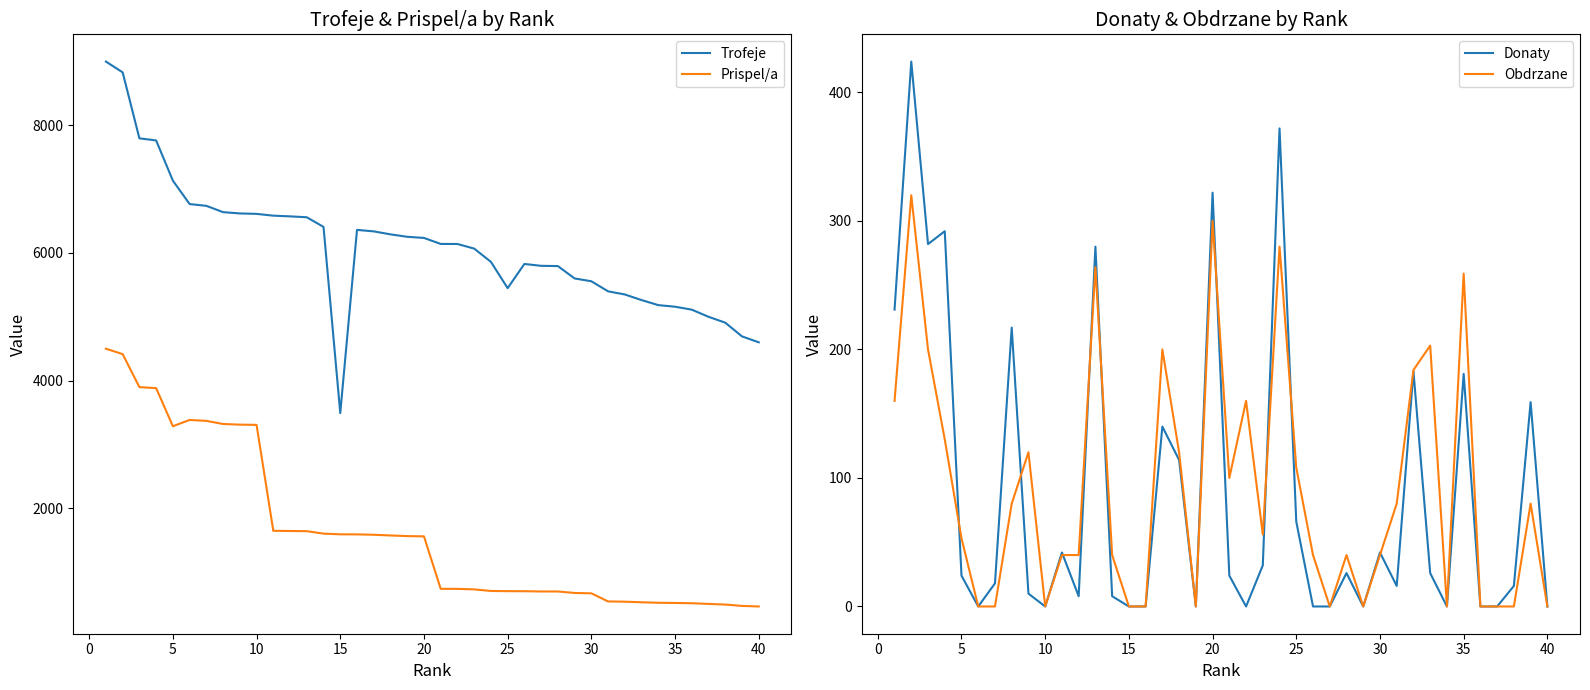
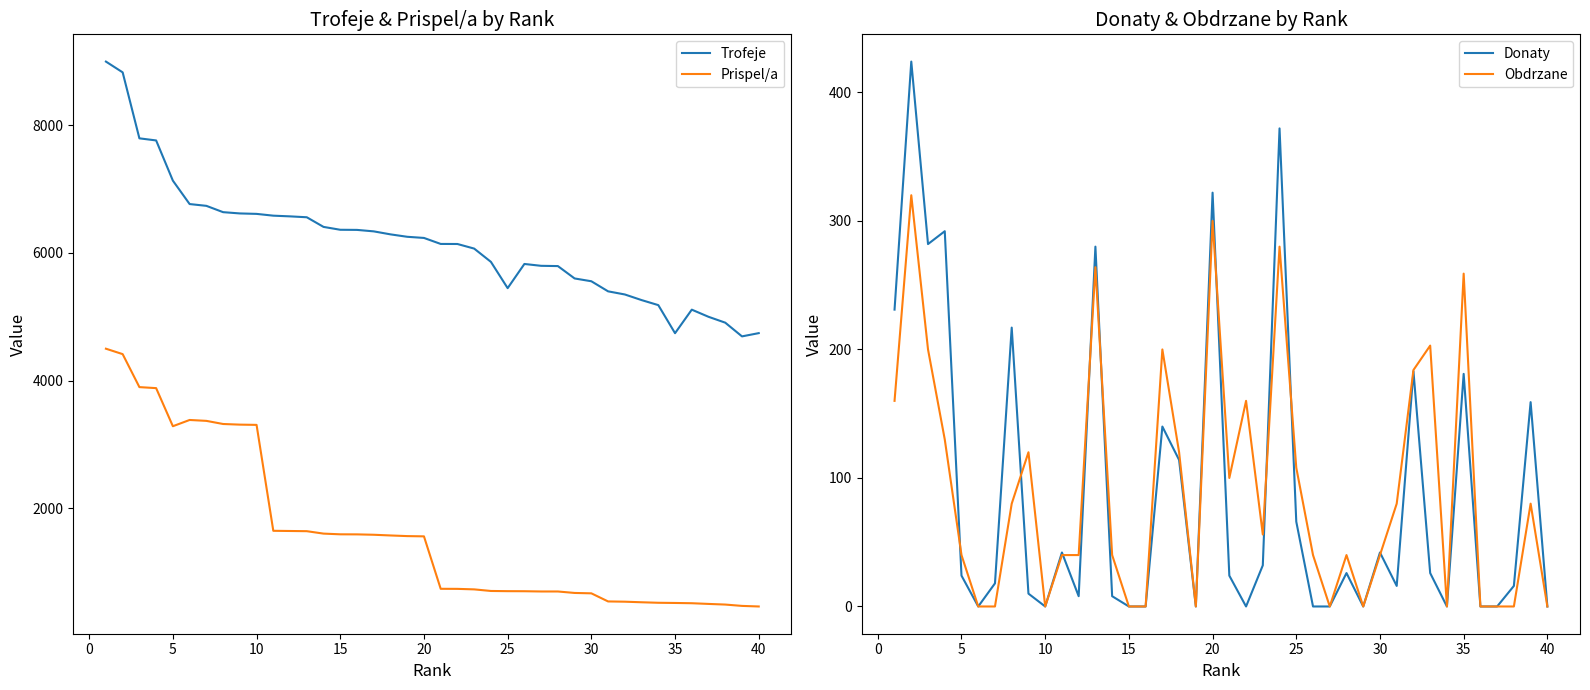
Trofeje & Prispel/a by Rank, Trofeje, 15: 3500 -> 6400
Trofeje & Prispel/a by Rank, Trofeje, 35: 5200 -> 4700
Trofeje & Prispel/a by Rank, Trofeje, 40: 4600 -> 4700
Donaty & Obdrzane by Rank, Obdrzane, 5: 53 -> 40
